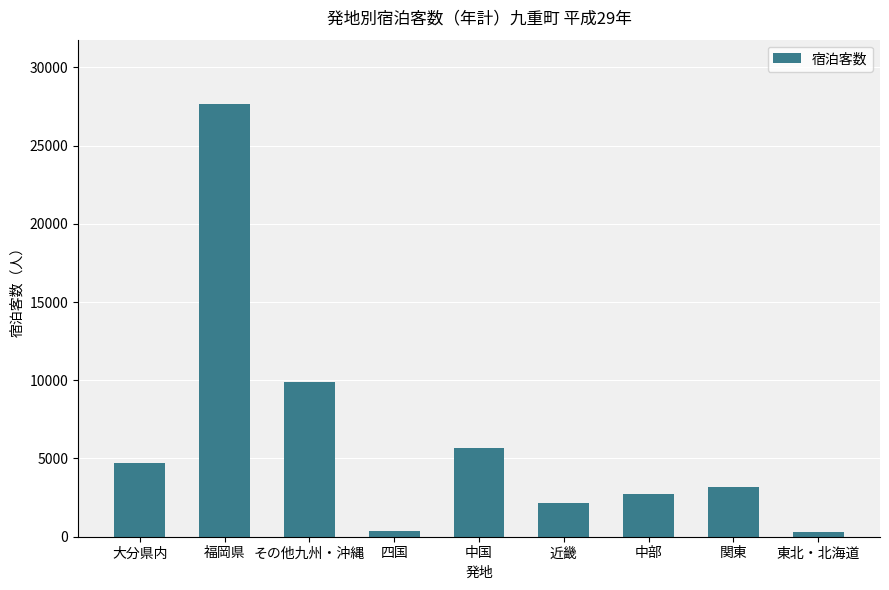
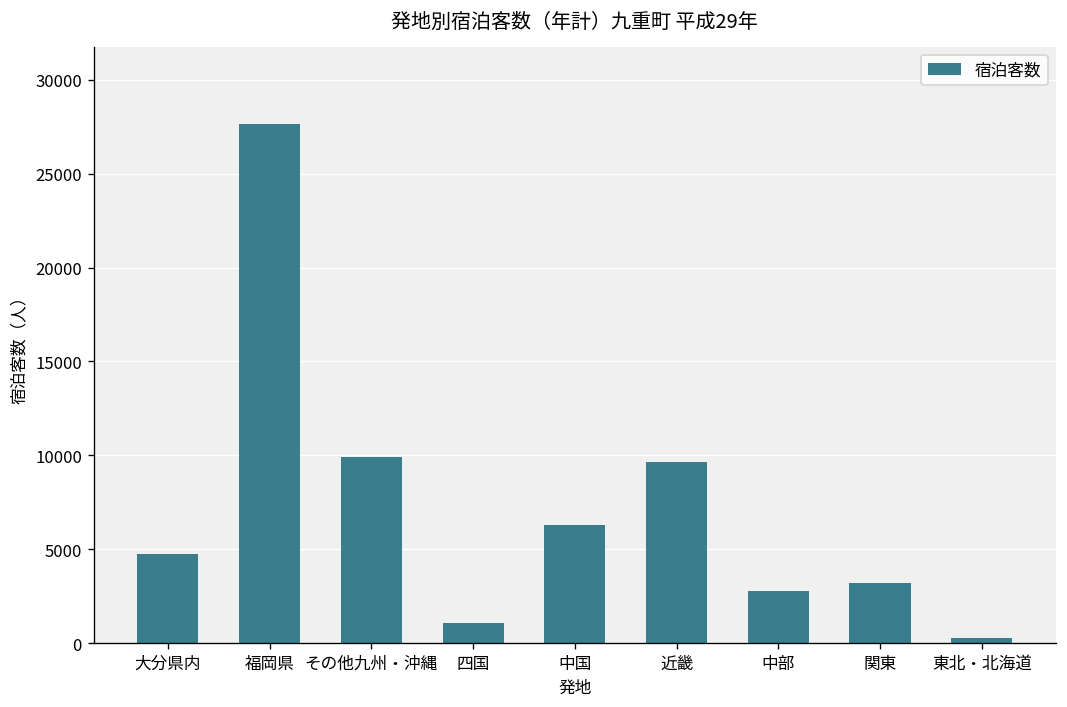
四国: 400 -> 1100
中国: 5700 -> 6300
近畿: 2200 -> 9600
